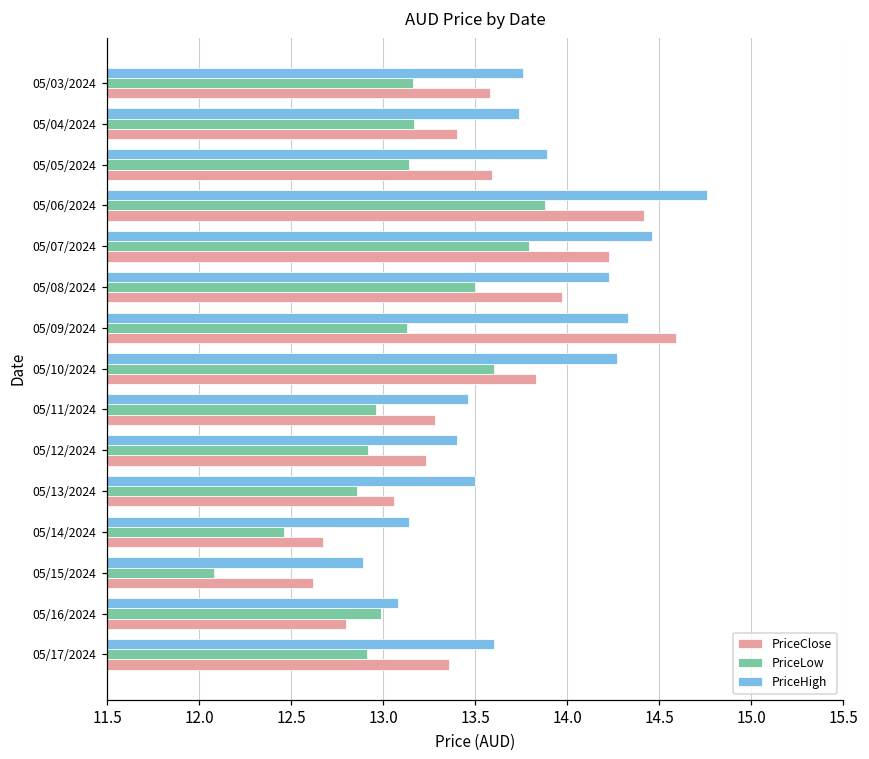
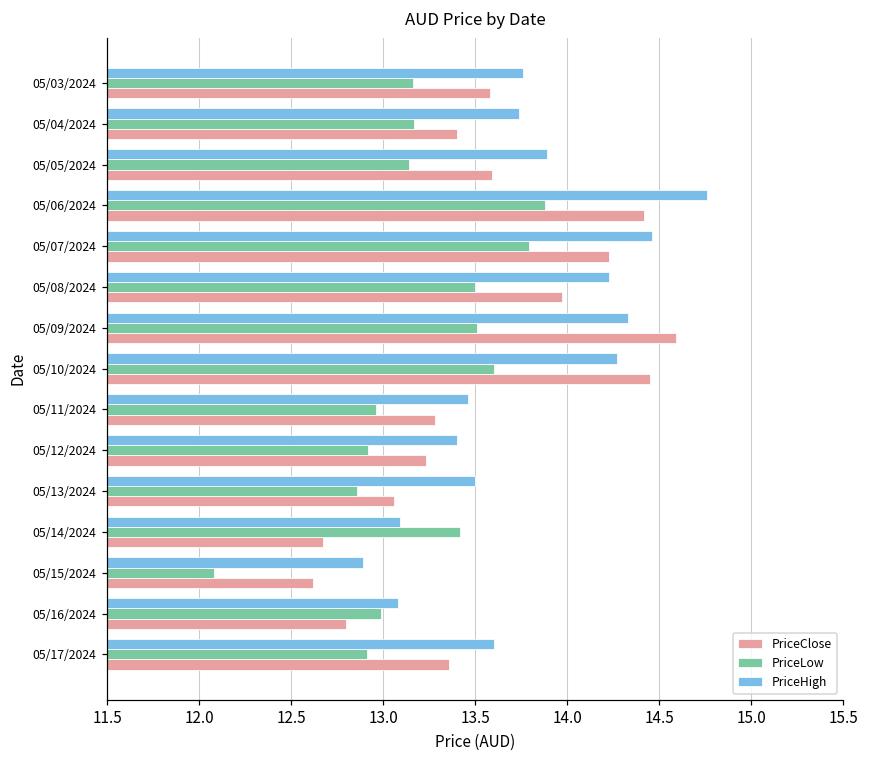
PriceLow, 05/09/2024: 13.13 -> 13.51
PriceClose, 05/10/2024: 13.83 -> 14.45
PriceHigh, 05/14/2024: 13.14 -> 13.09
PriceLow, 05/14/2024: 12.46 -> 13.42
